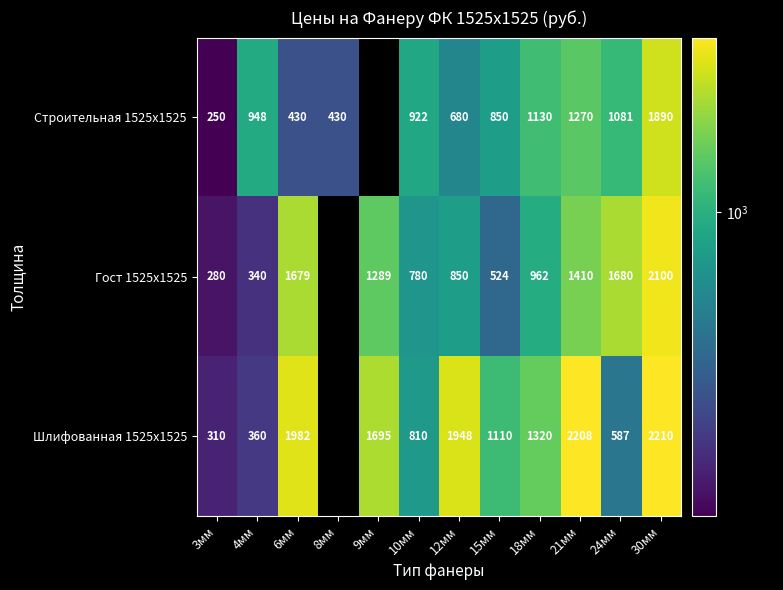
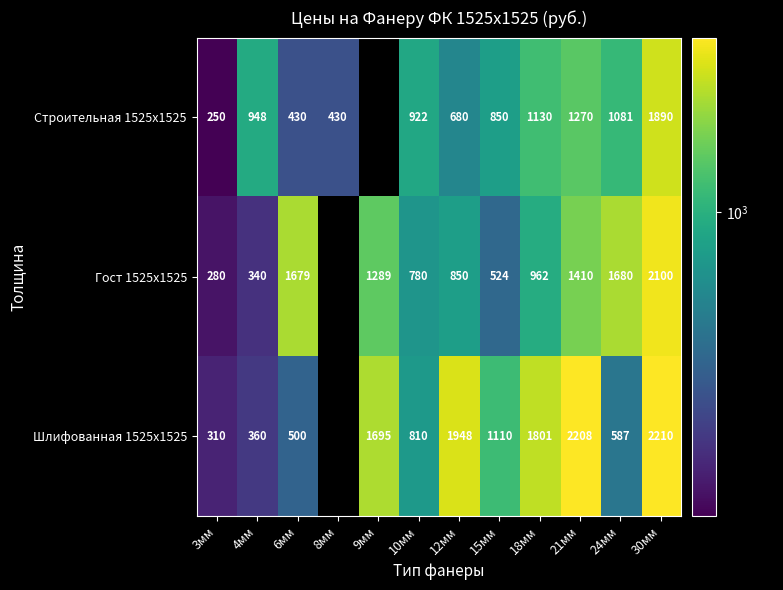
Шлифованная 1525x1525, 6мм: 1982 -> 500
Шлифованная 1525x1525, 18мм: 1320 -> 1801
